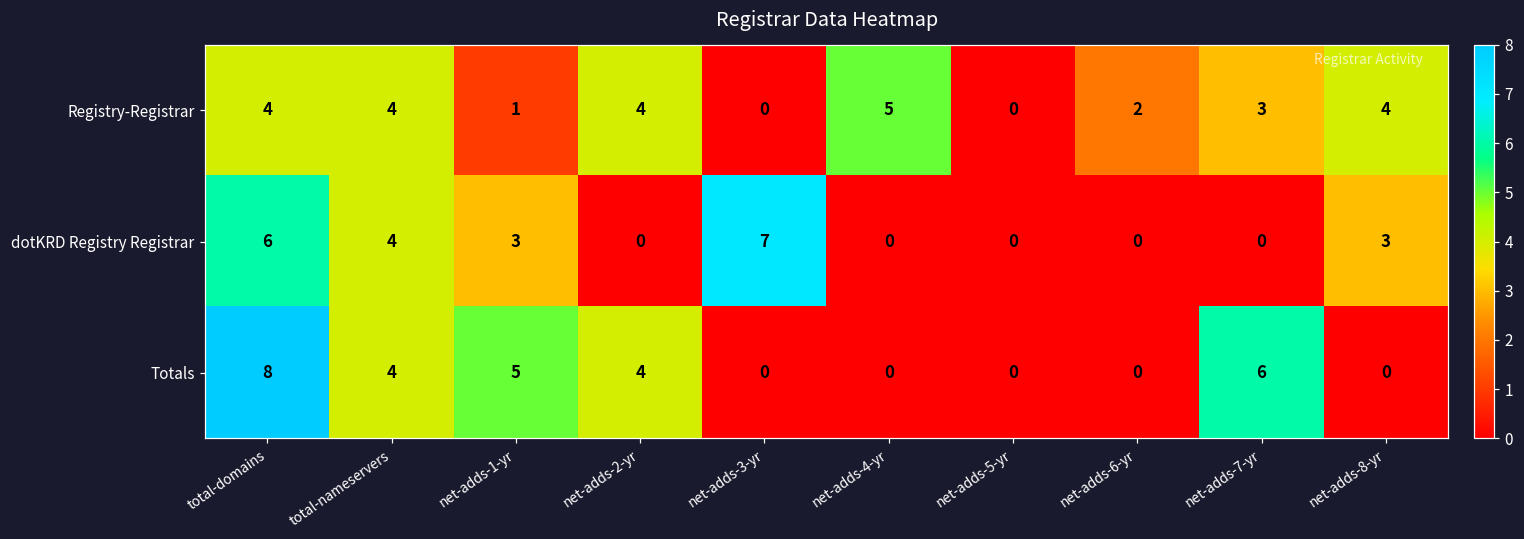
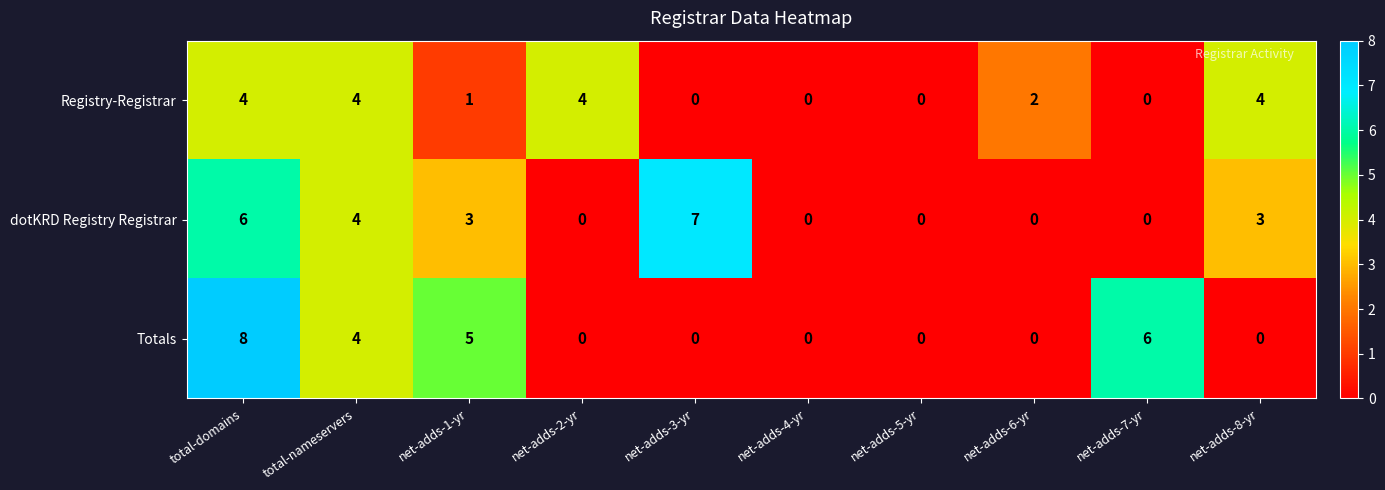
Registry-Registrar, net-adds-4-yr: 5 -> 0
Registry-Registrar, net-adds-7-yr: 3 -> 0
Totals, net-adds-2-yr: 4 -> 0
